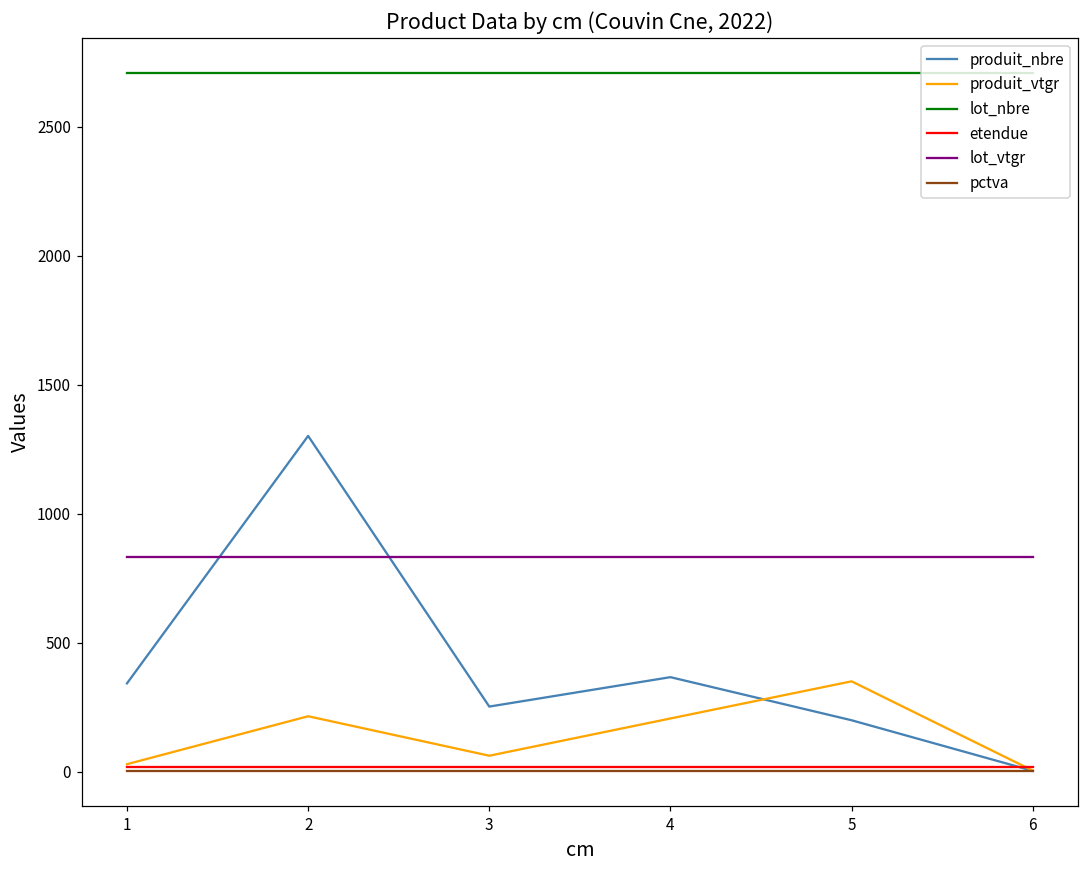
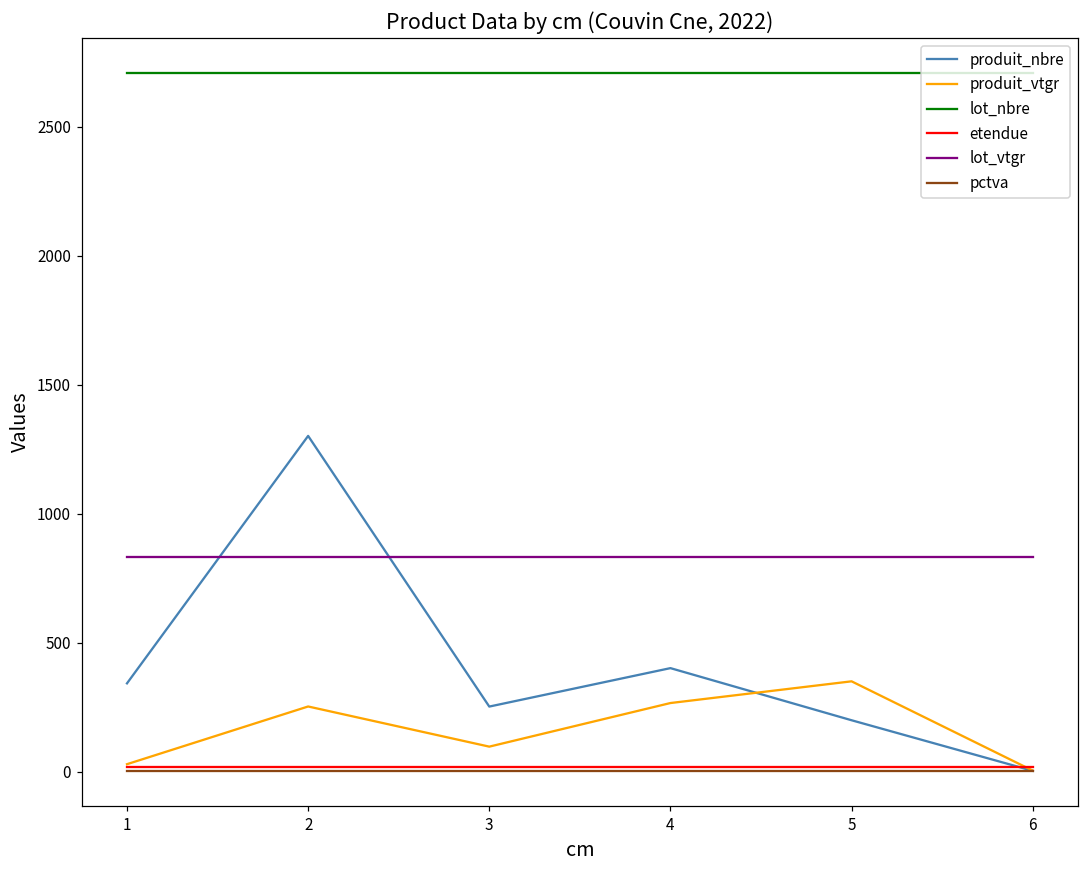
produit_vtgr, 2: 210 -> 250
produit_vtgr, 3: 60 -> 100
produit_nbre, 4: 370 -> 400
produit_vtgr, 4: 210 -> 270
